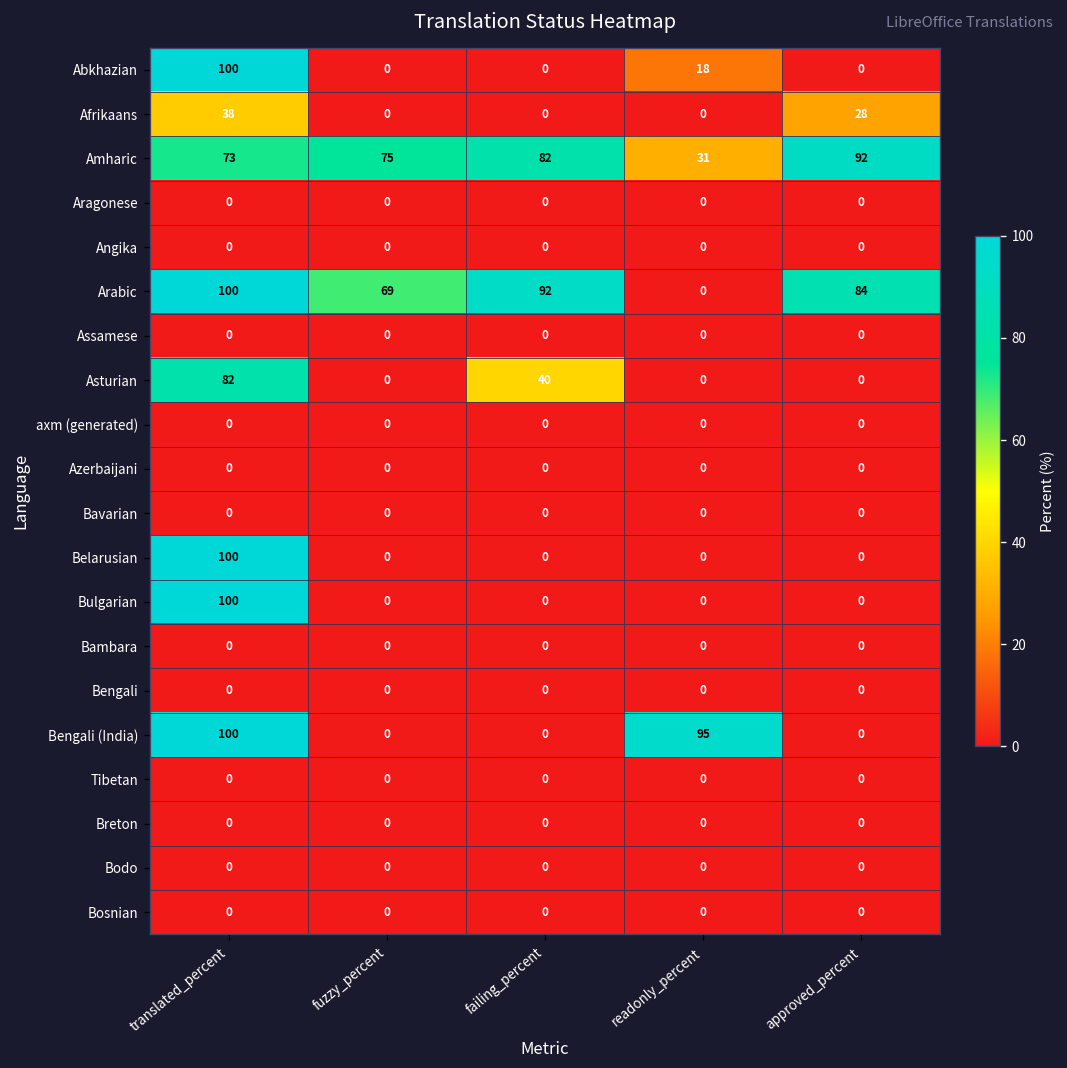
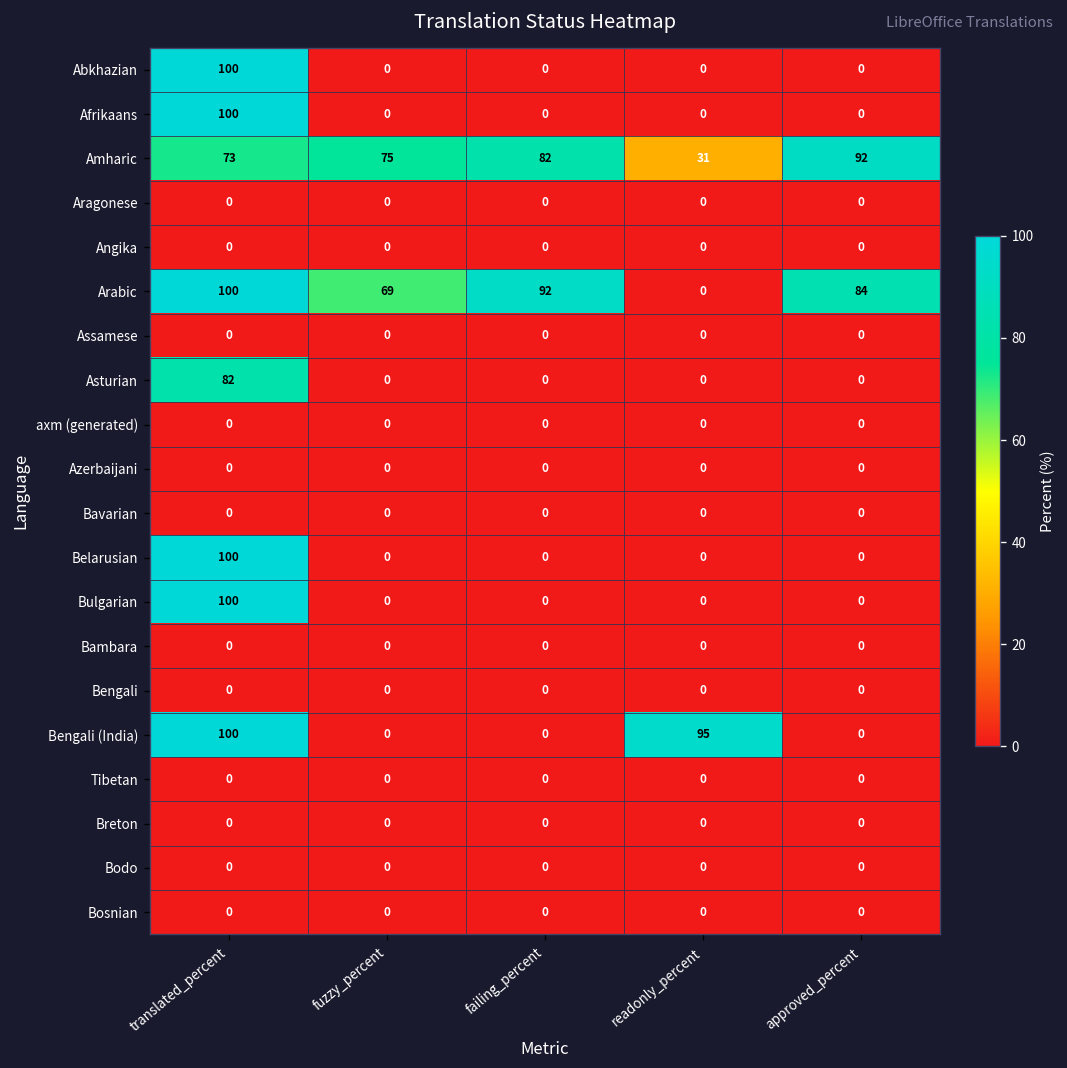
Abkhazian, readonly_percent: 18 -> 0
Afrikaans, translated_percent: 38 -> 100
Afrikaans, approved_percent: 28 -> 0
Asturian, failing_percent: 40 -> 0
